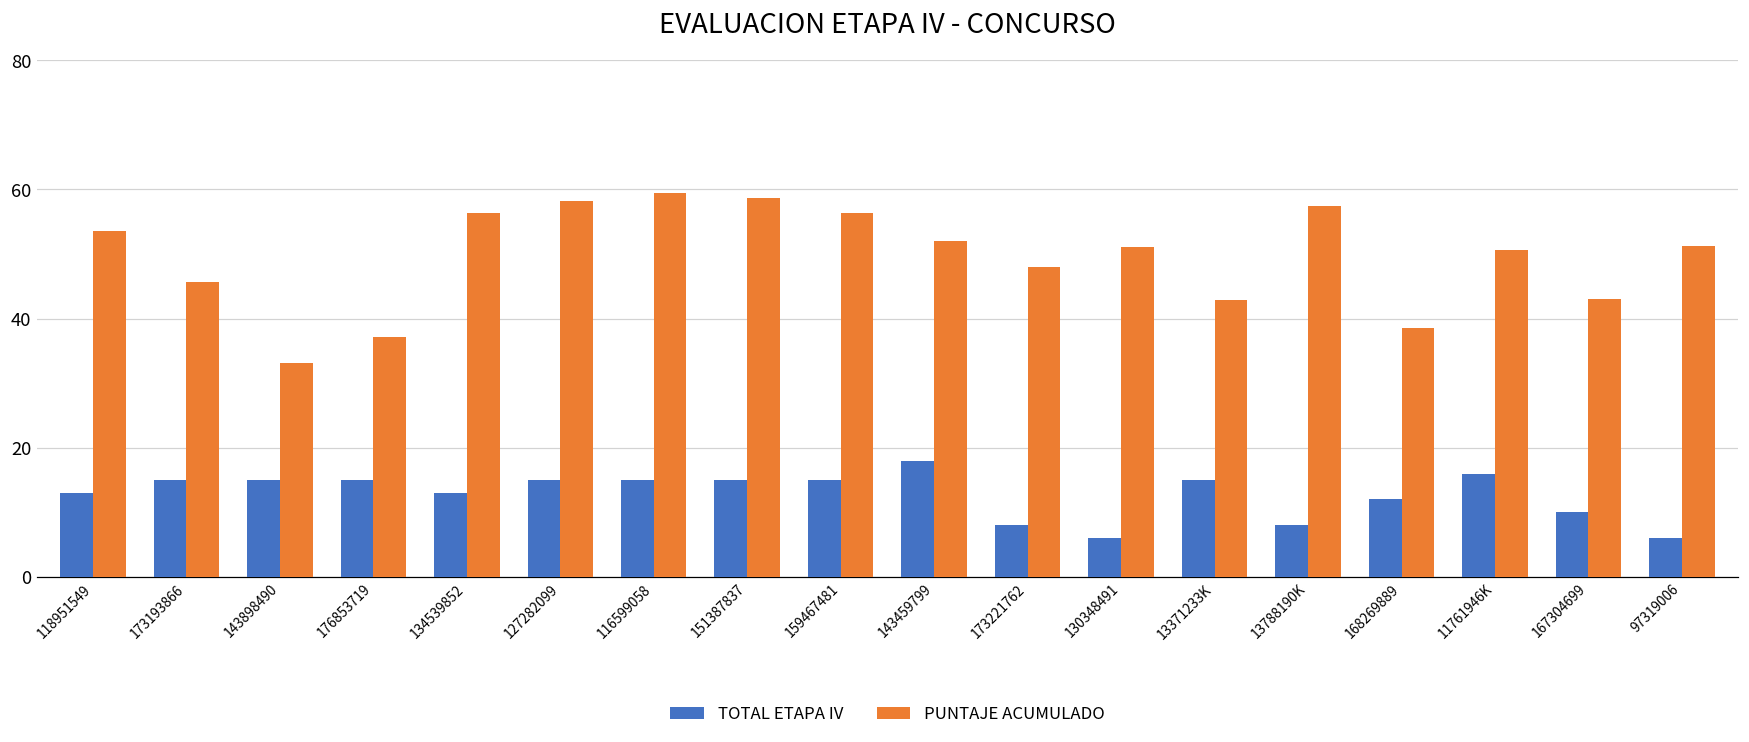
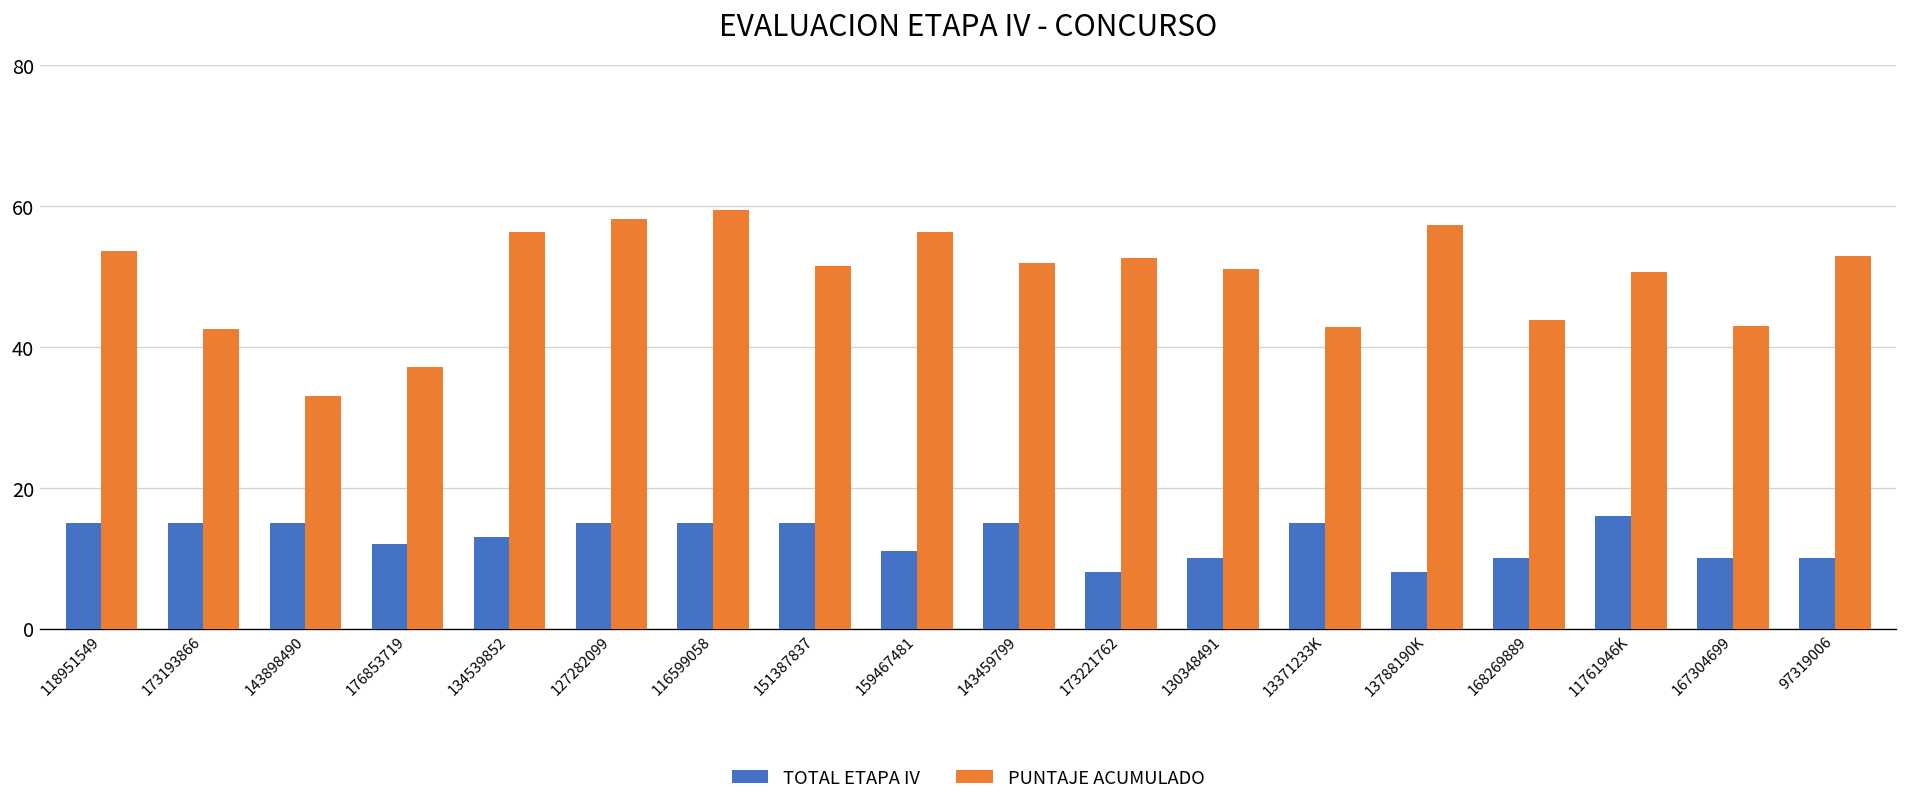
TOTAL ETAPA IV, 118951549: 13 -> 15
PUNTAJE ACUMULADO, 173193866: 46 -> 43
TOTAL ETAPA IV, 176853719: 15 -> 12
PUNTAJE ACUMULADO, 151387837: 59 -> 52
TOTAL ETAPA IV, 159467481: 15 -> 11
TOTAL ETAPA IV, 143459799: 18 -> 15
PUNTAJE ACUMULADO, 173221762: 48 -> 53
TOTAL ETAPA IV, 130348491: 6 -> 10
TOTAL ETAPA IV, 168269889: 12 -> 10
PUNTAJE ACUMULADO, 168269889: 39 -> 44
TOTAL ETAPA IV, 97319006: 6 -> 10
PUNTAJE ACUMULADO, 97319006: 51 -> 53
